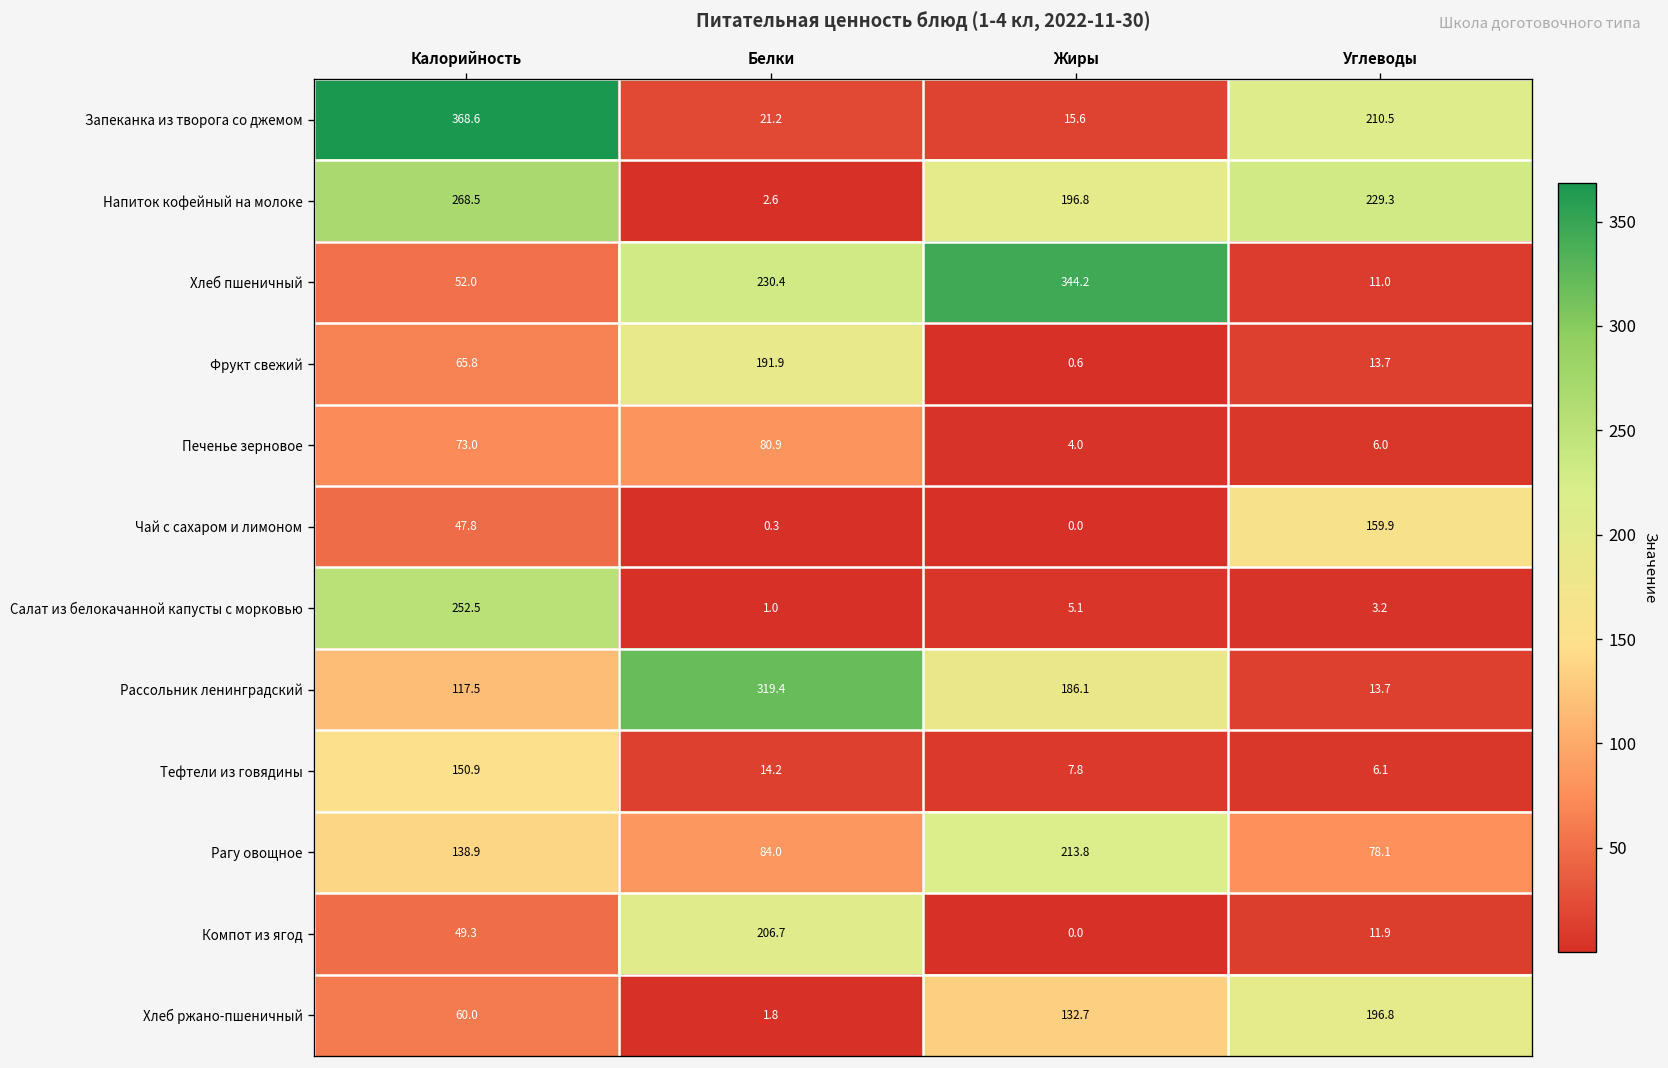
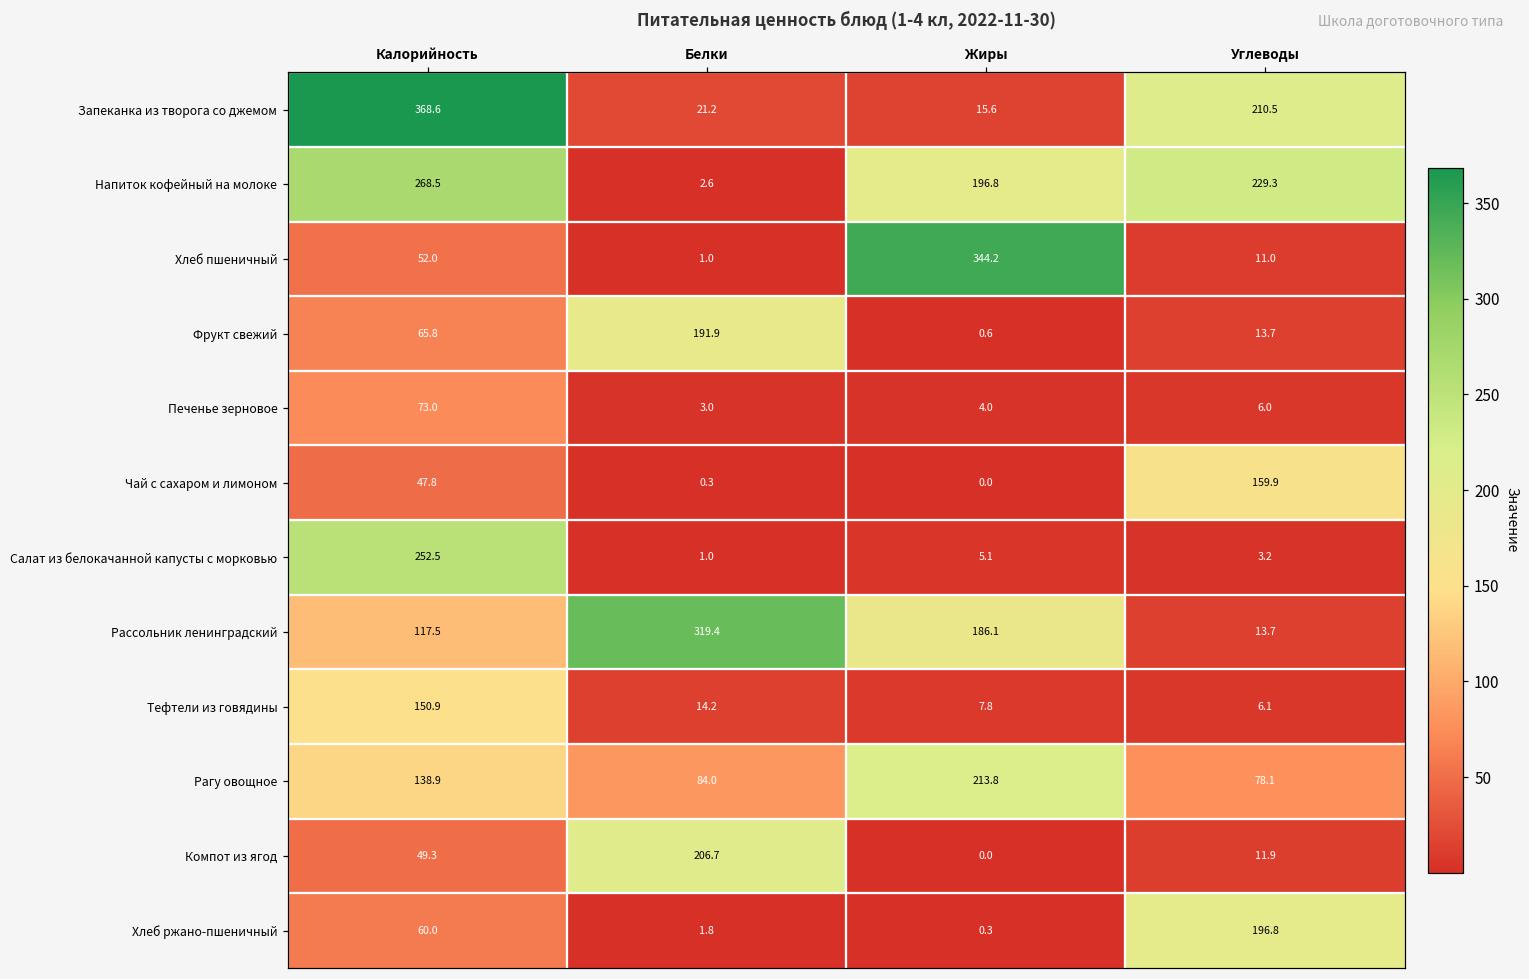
Хлеб пшеничный, Белки: 230.4 -> 1.0
Печенье зерновое, Белки: 80.9 -> 3.0
Хлеб ржано-пшеничный, Жиры: 132.7 -> 0.3
